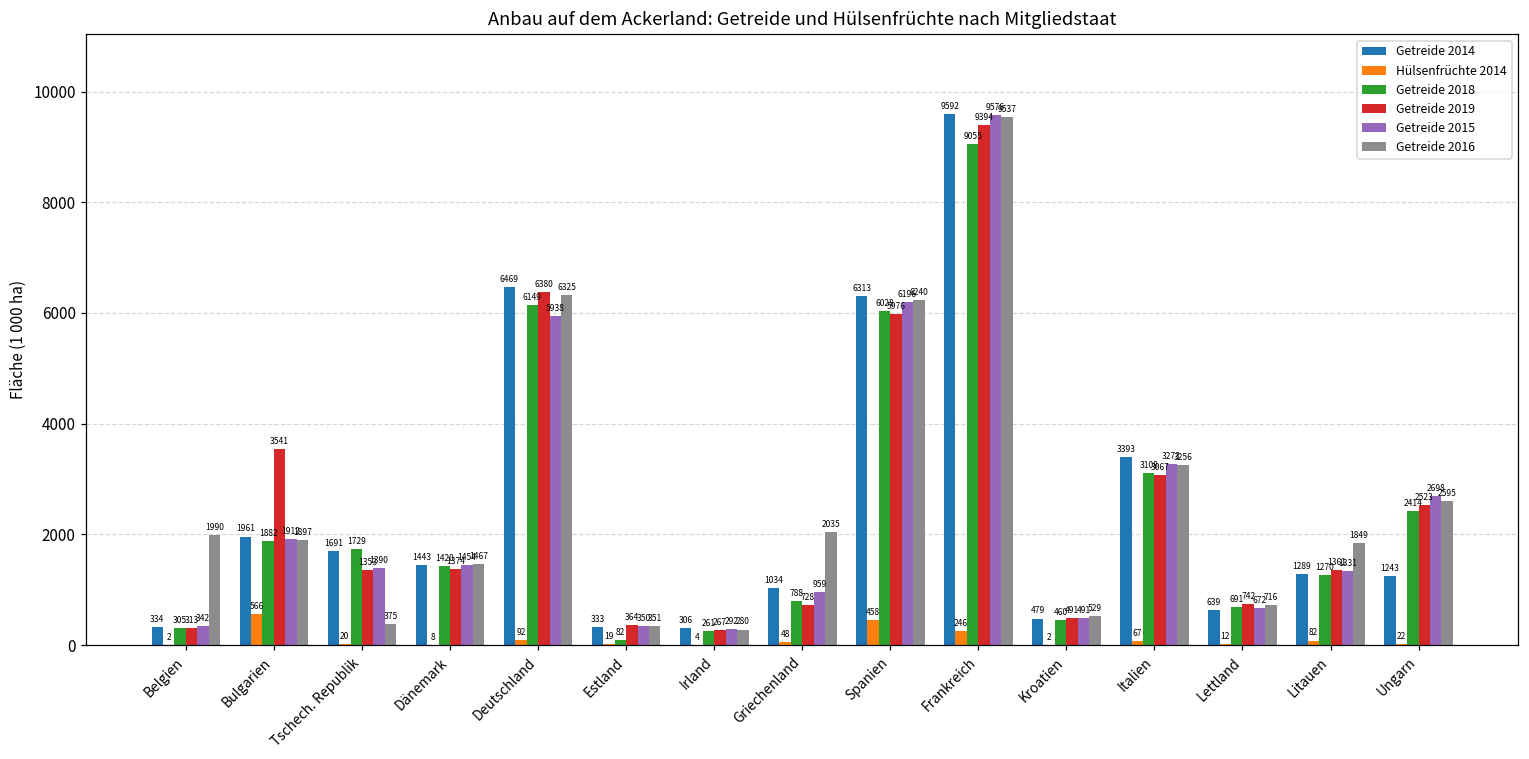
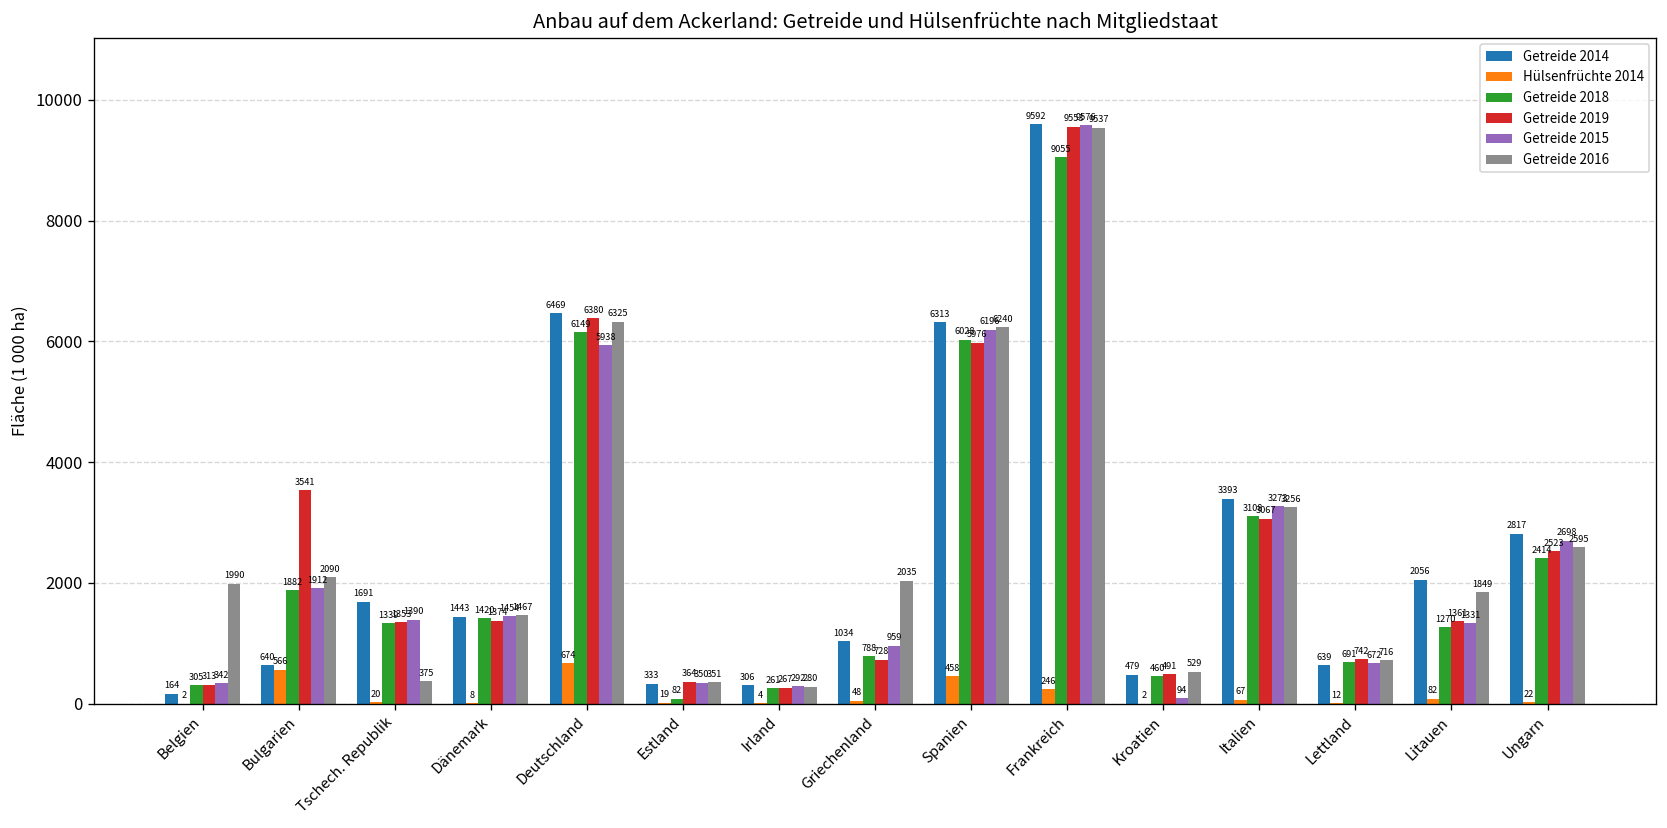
Getreide 2014, Belgien: 334 -> 164
Getreide 2014, Bulgarien: 1961 -> 640
Getreide 2016, Bulgarien: 1897 -> 2090
Getreide 2018, Tschech. Republik: 1729 -> 1339
Hülsenfrüchte 2014, Deutschland: 92 -> 674
Getreide 2019, Frankreich: 9394 -> 9553
Getreide 2015, Kroatien: 491 -> 94
Getreide 2014, Litauen: 1289 -> 2056
Getreide 2014, Ungarn: 1243 -> 2817
